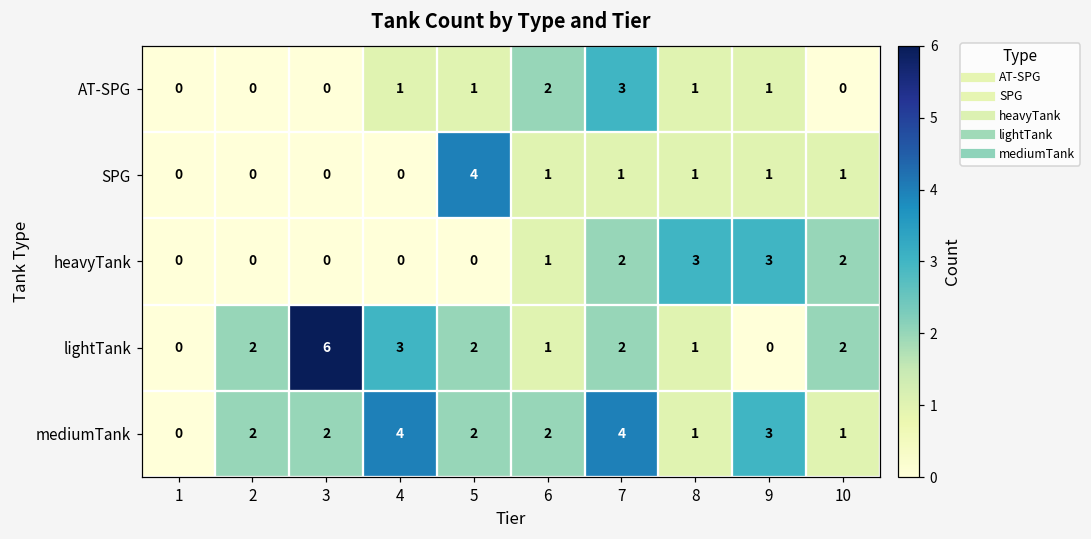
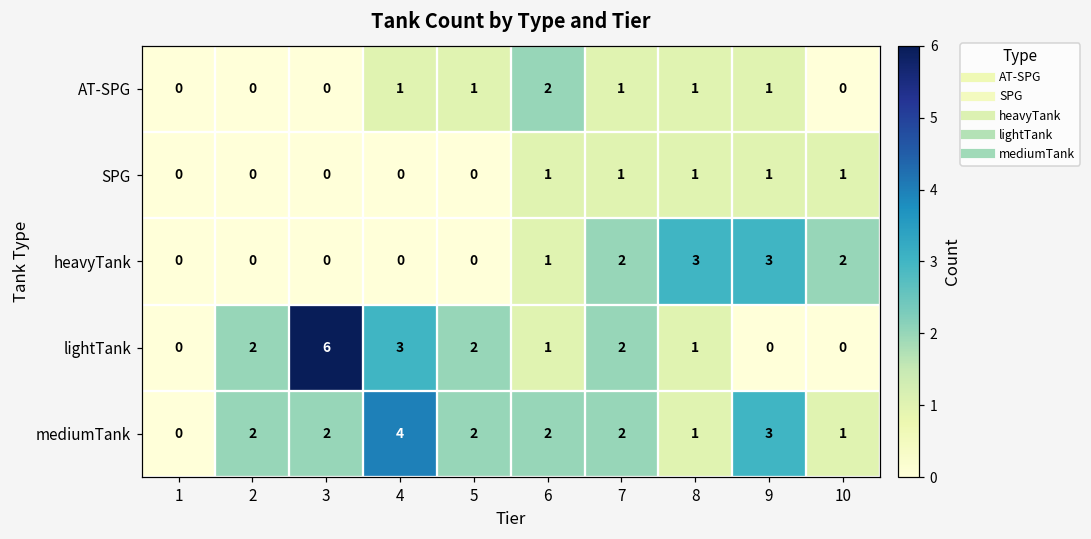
AT-SPG, 7: 3 -> 1
SPG, 5: 4 -> 0
lightTank, 10: 2 -> 0
mediumTank, 7: 4 -> 2
